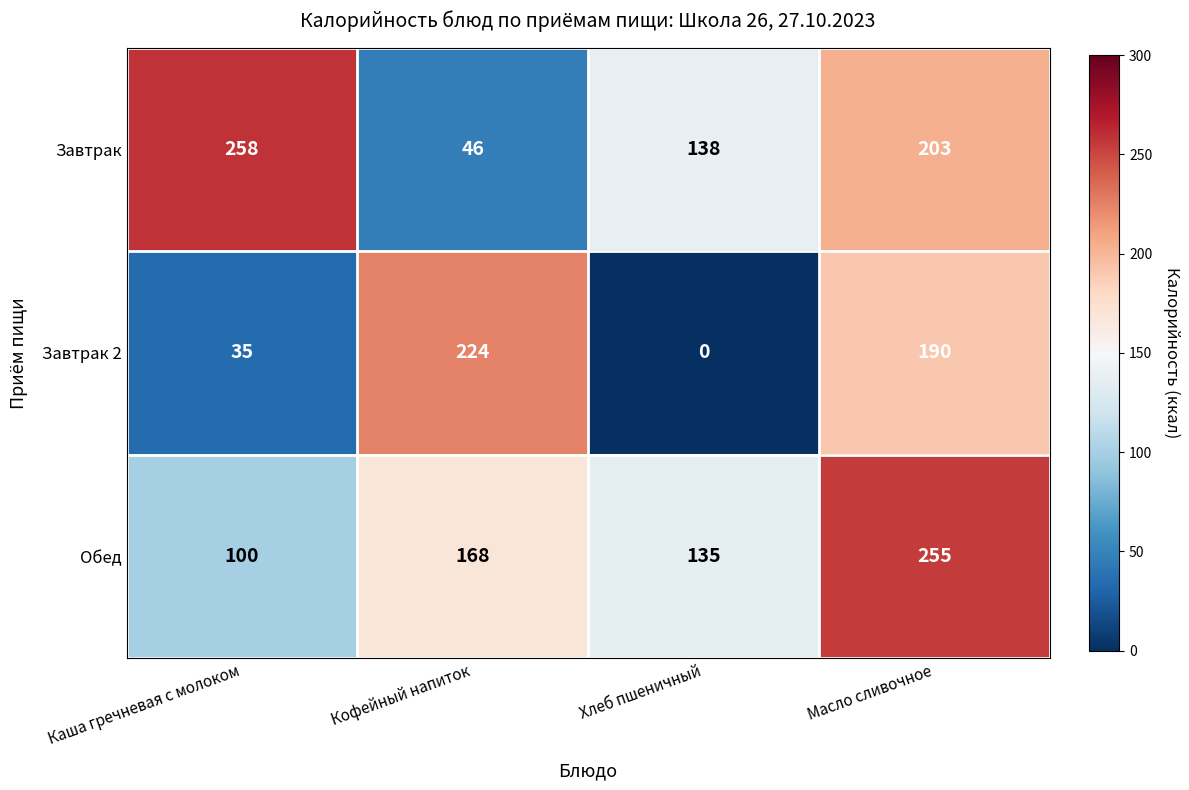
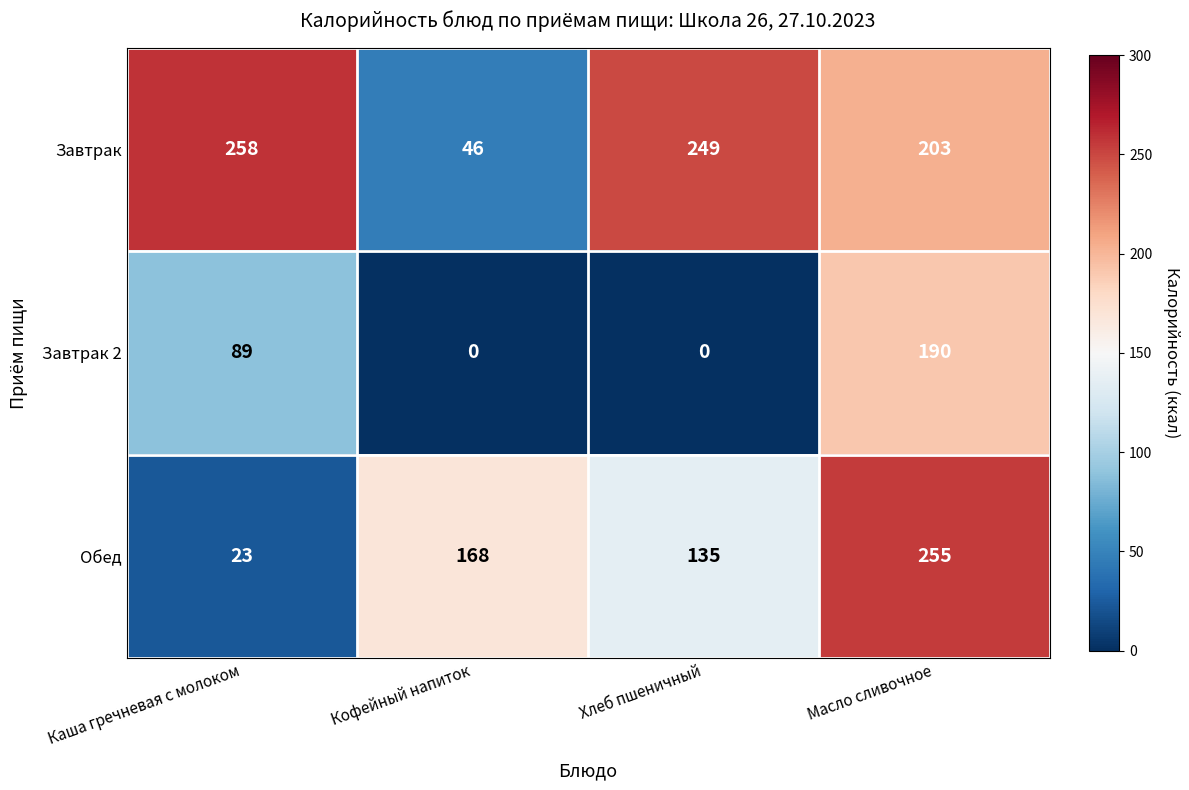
Завтрак, Хлеб пшеничный: 138 -> 249
Завтрак 2, Каша гречневая с молоком: 35 -> 89
Завтрак 2, Кофейный напиток: 224 -> 0
Обед, Каша гречневая с молоком: 100 -> 23
